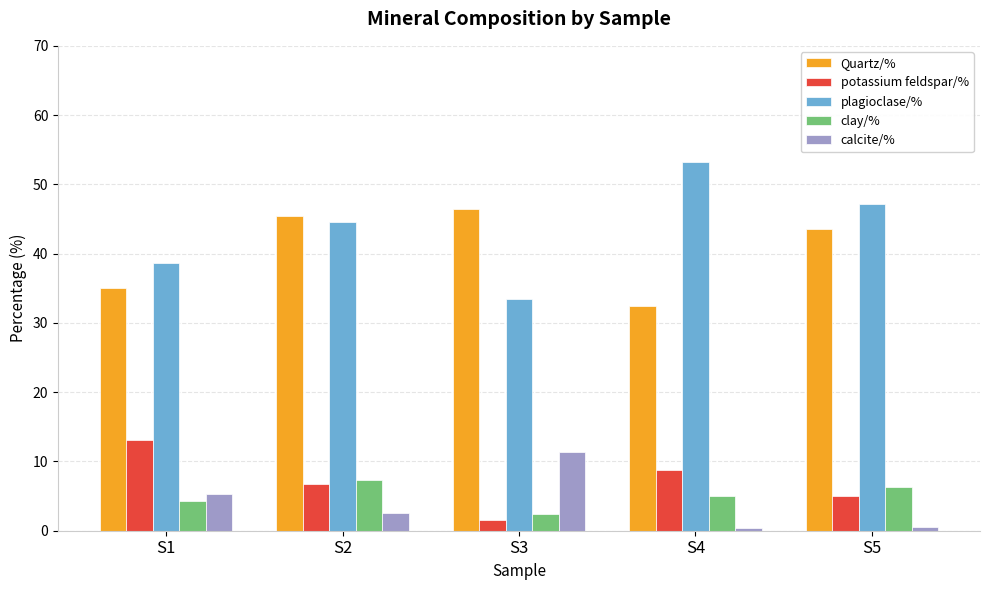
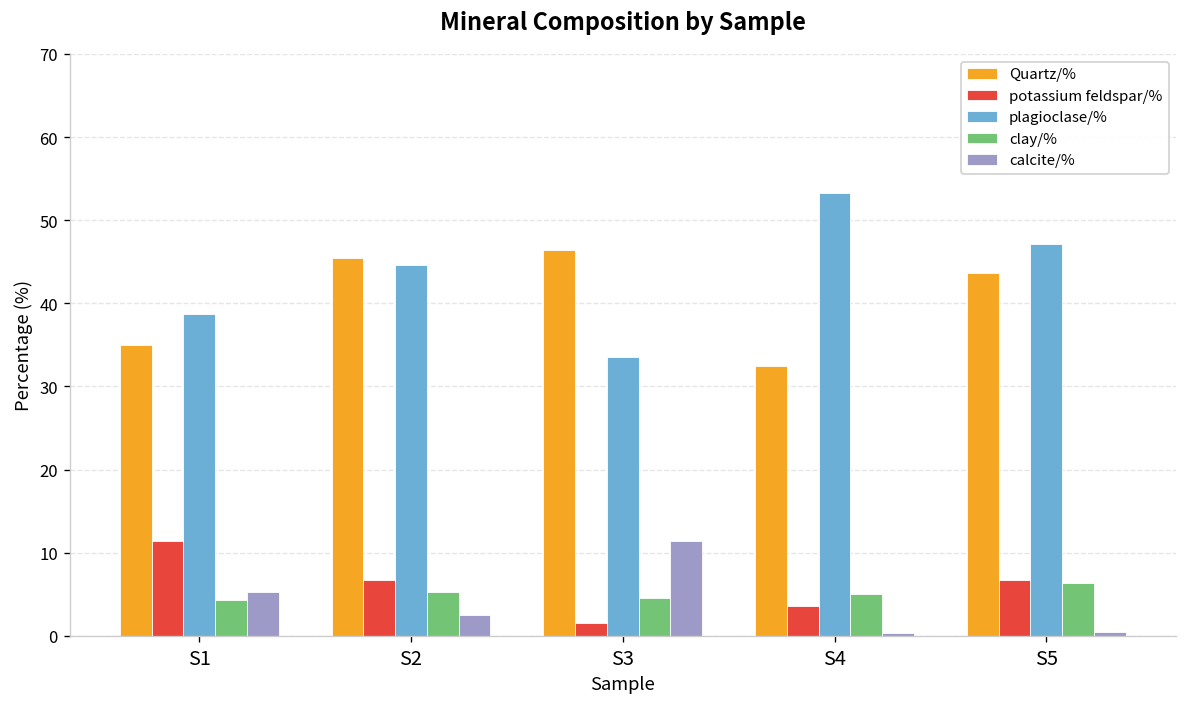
potassium feldspar/%, S1: 13 -> 11
clay/%, S2: 7 -> 5
clay/%, S3: 2 -> 5
potassium feldspar/%, S4: 9 -> 4
potassium feldspar/%, S5: 5 -> 7
